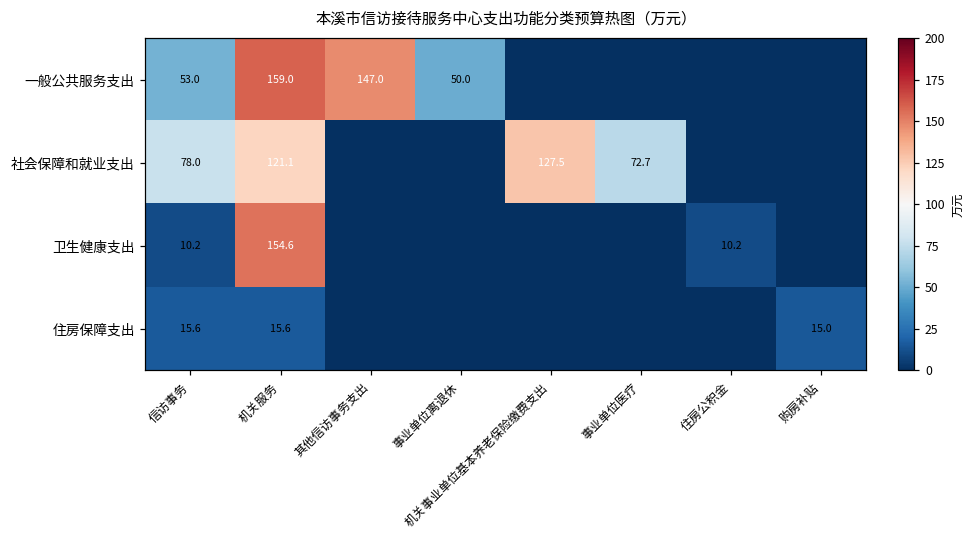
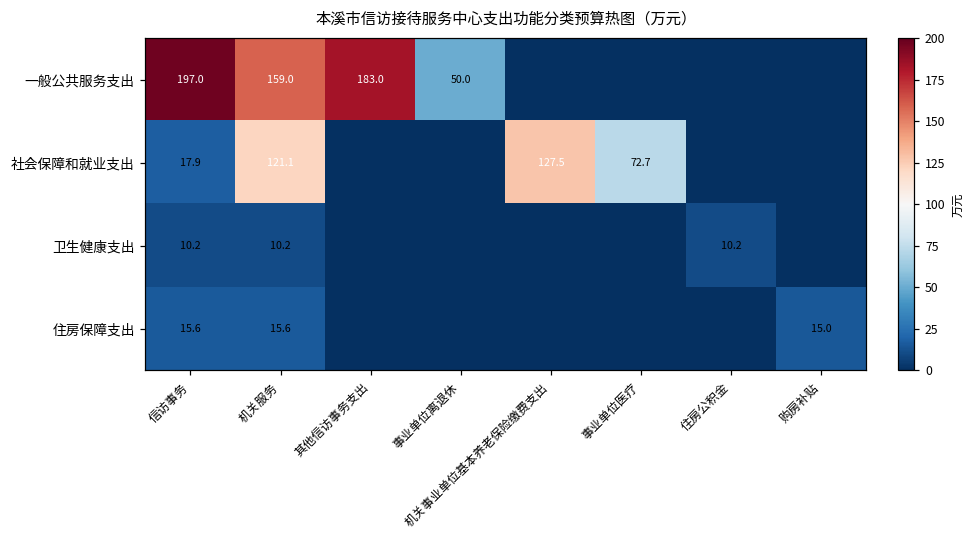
一般公共服务支出, 信访事务: 53.0 -> 197.0
一般公共服务支出, 其他信访事务支出: 147.0 -> 183.0
社会保障和就业支出, 信访事务: 78.0 -> 17.9
卫生健康支出, 机关服务: 154.6 -> 10.2
